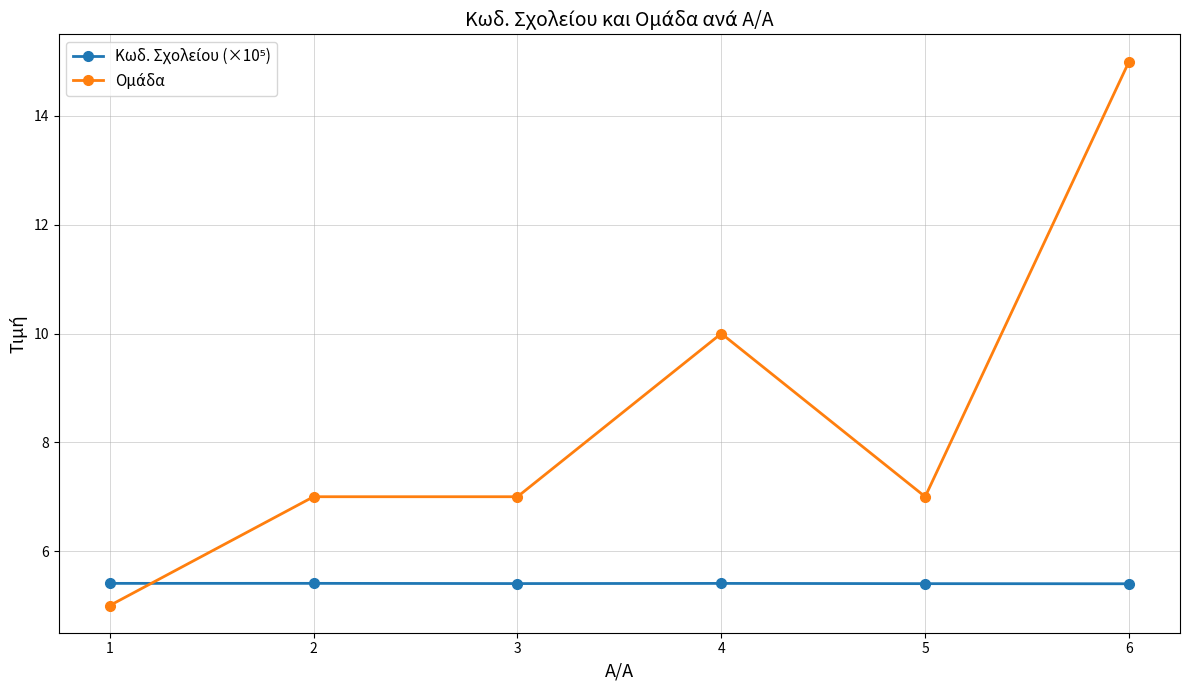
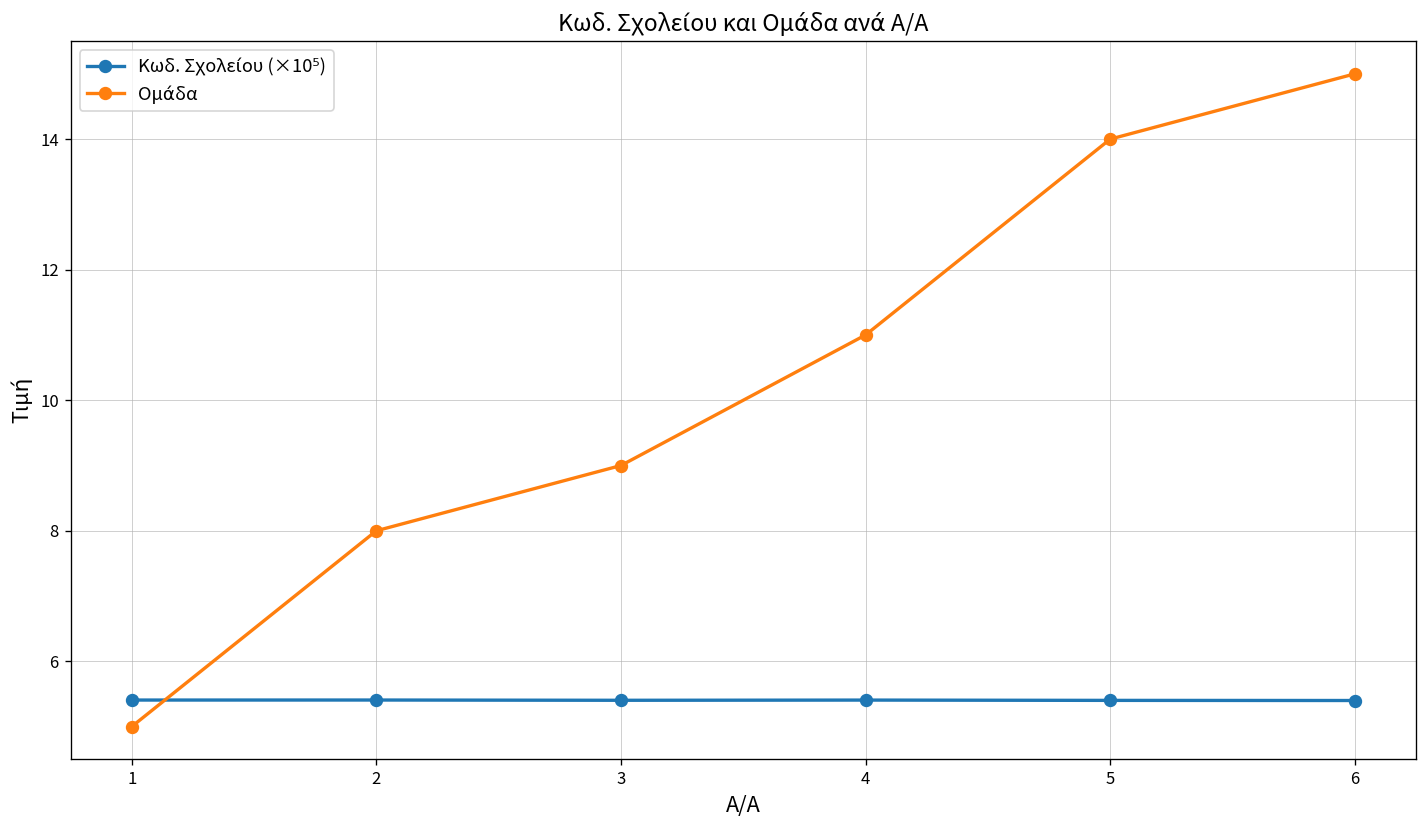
Ομάδα, 2: 7 -> 8
Ομάδα, 3: 7 -> 9
Ομάδα, 4: 10 -> 11
Ομάδα, 5: 7 -> 14
